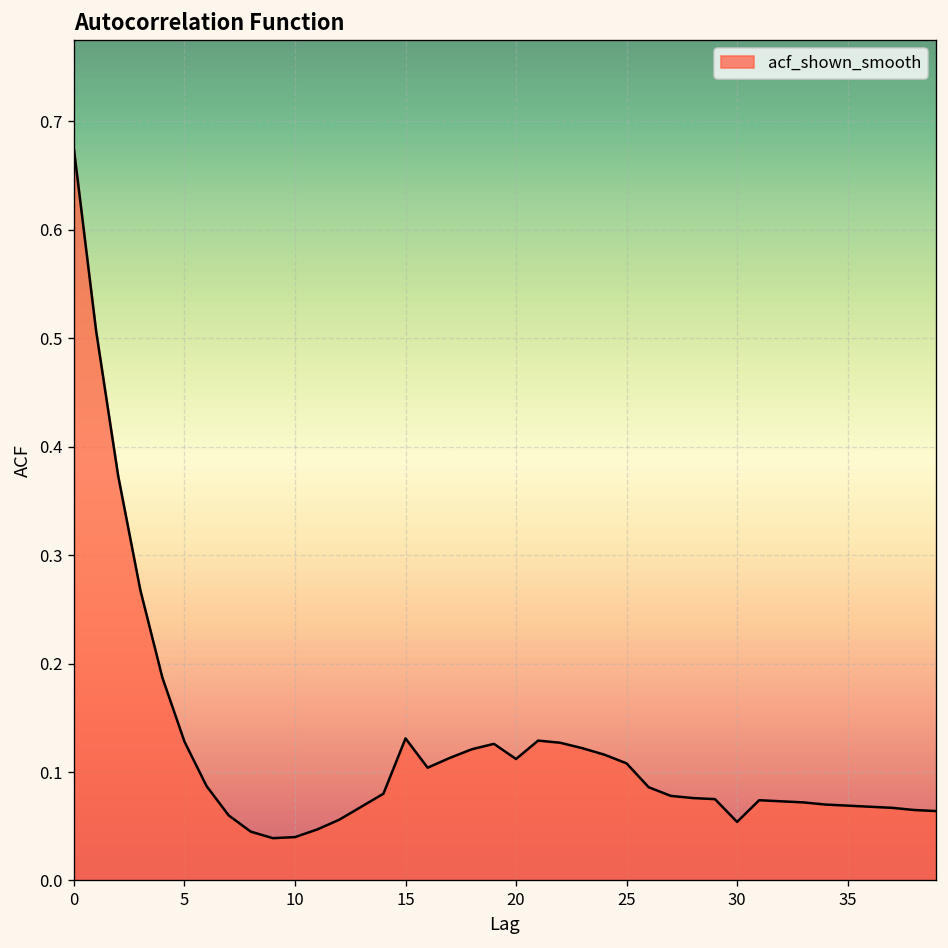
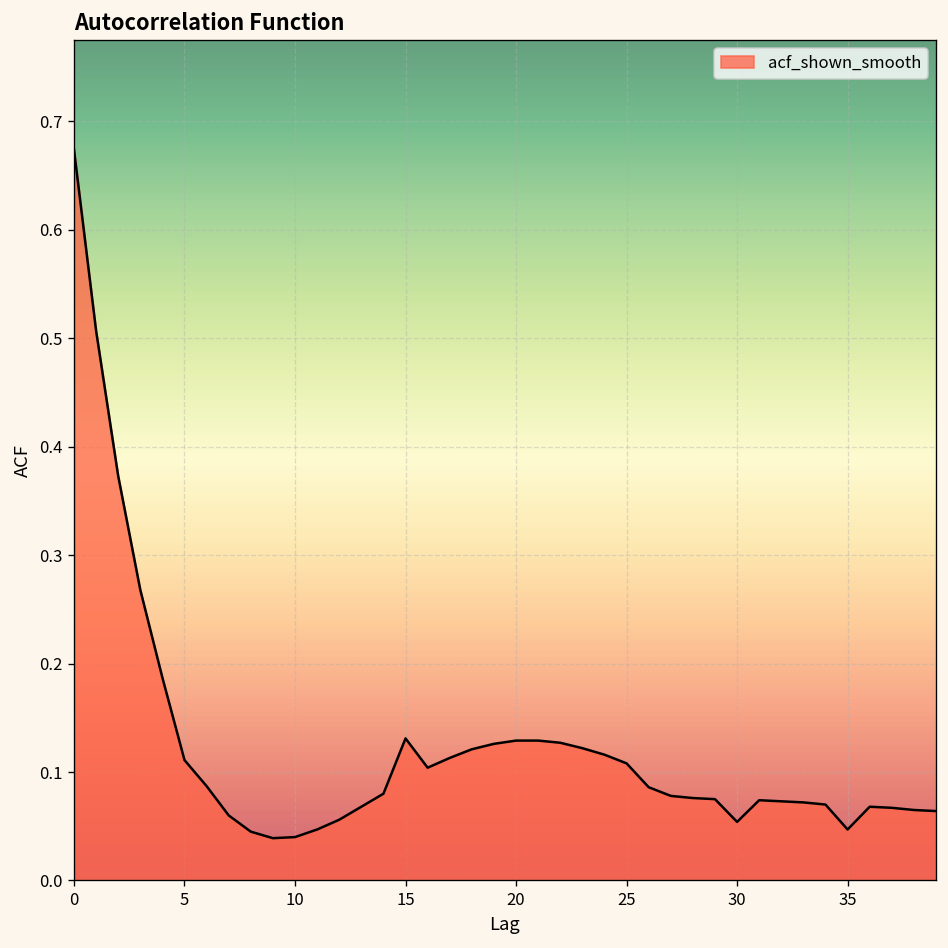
5: 0.13 -> 0.11
20: 0.11 -> 0.13
35: 0.07 -> 0.05
